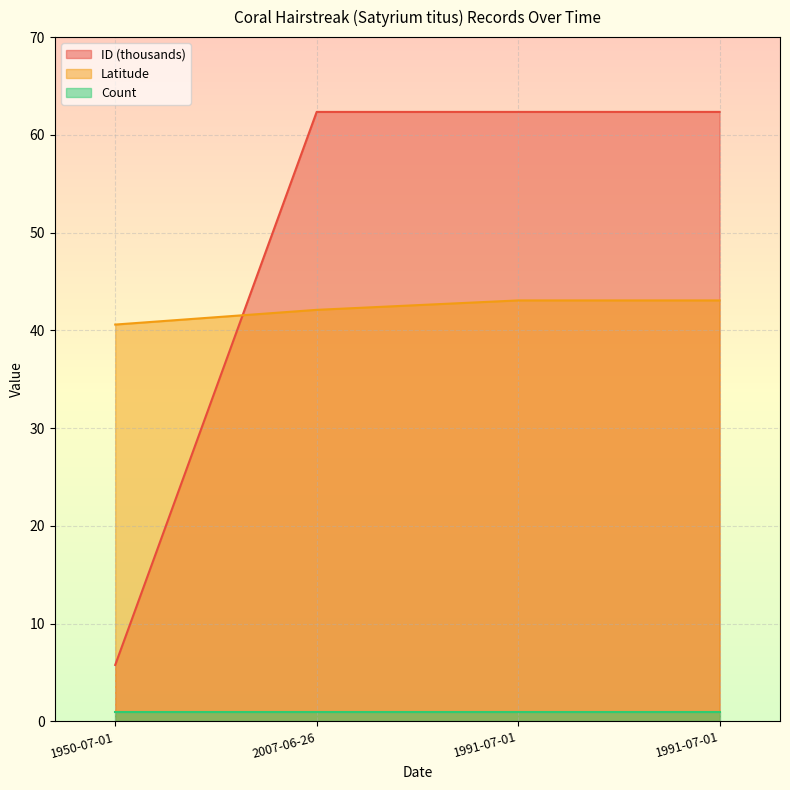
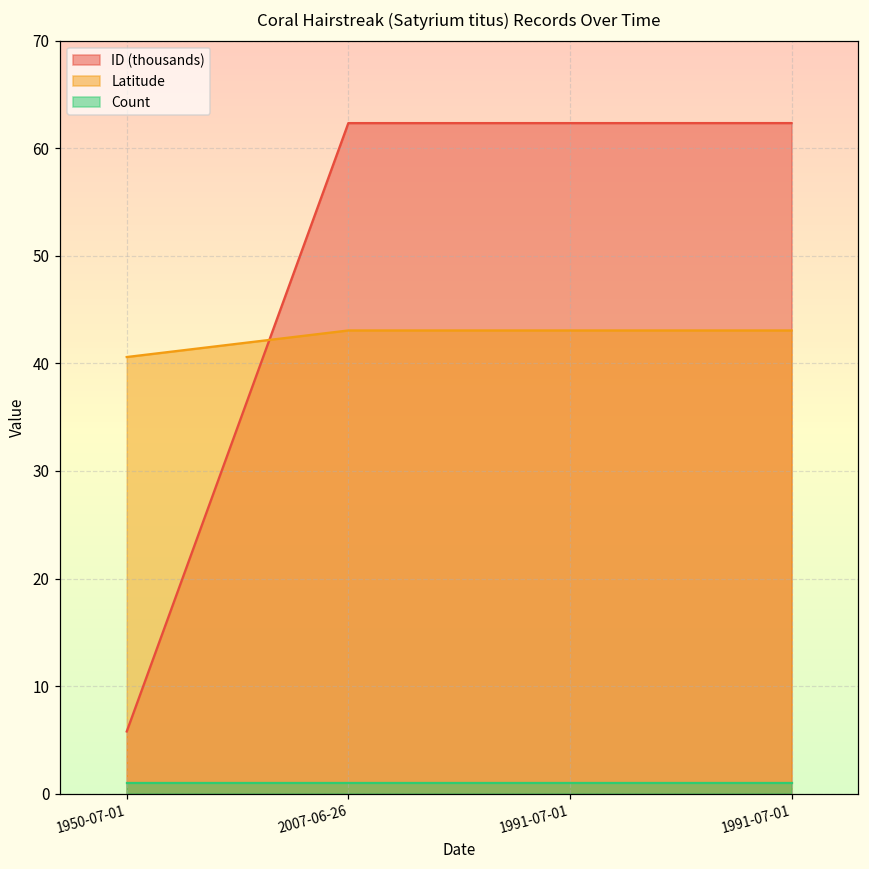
Latitude, 2007-06-26: 42 -> 43
